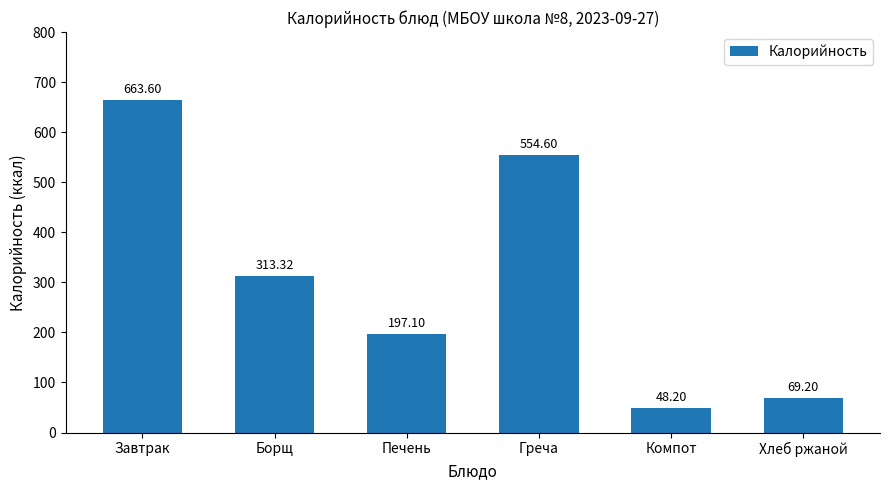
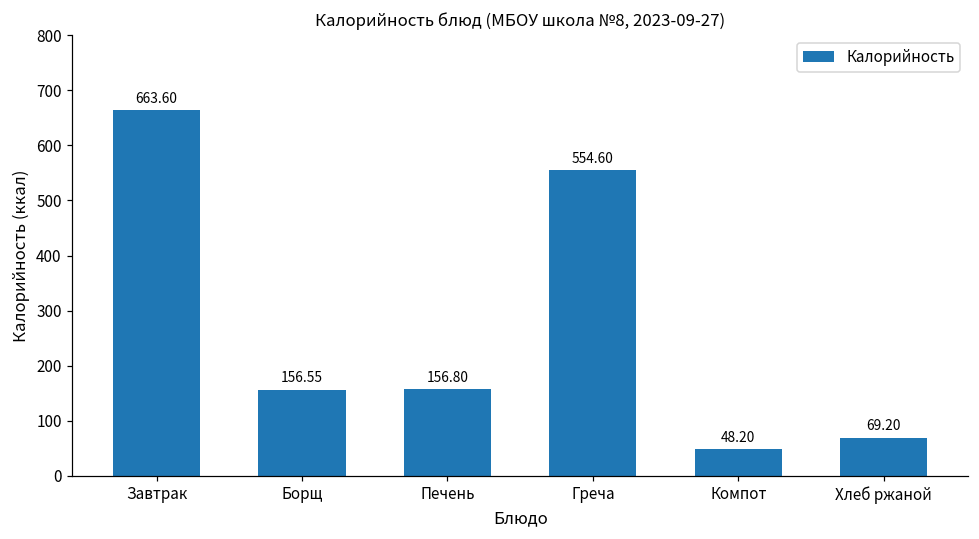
Борщ: 313.32 -> 156.55
Печень: 197.10 -> 156.80
